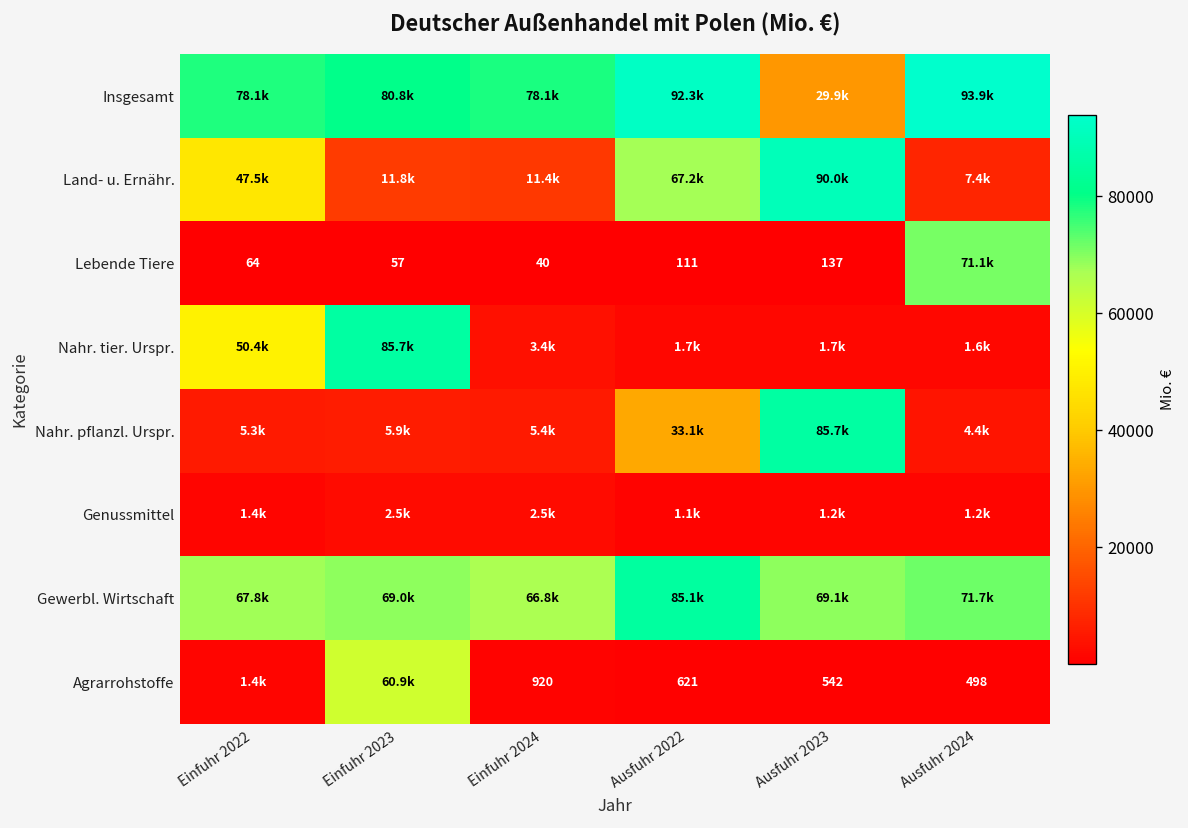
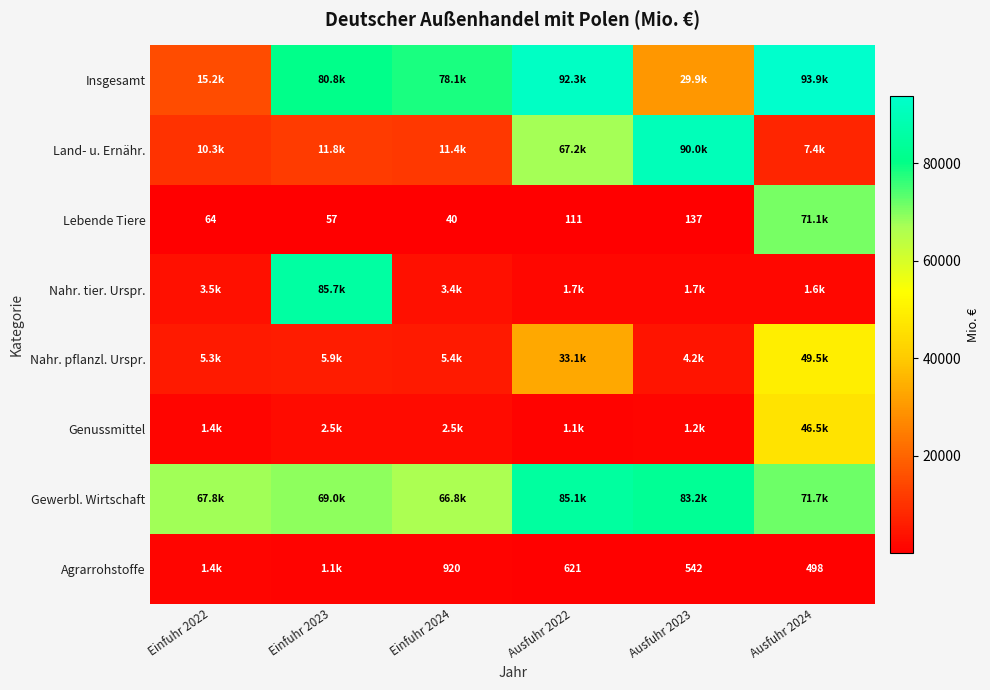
Insgesamt, Einfuhr 2022: 78.1k -> 15.2k
Land- u. Ernähr., Einfuhr 2022: 47.5k -> 10.3k
Nahr. tier. Urspr., Einfuhr 2022: 50.4k -> 3.5k
Nahr. pflanzl. Urspr., Ausfuhr 2023: 85.7k -> 4.2k
Nahr. pflanzl. Urspr., Ausfuhr 2024: 4.4k -> 49.5k
Genussmittel, Ausfuhr 2024: 1.2k -> 46.5k
Gewerbl. Wirtschaft, Ausfuhr 2023: 69.1k -> 83.2k
Agrarrohstoffe, Einfuhr 2023: 60.9k -> 1.1k
